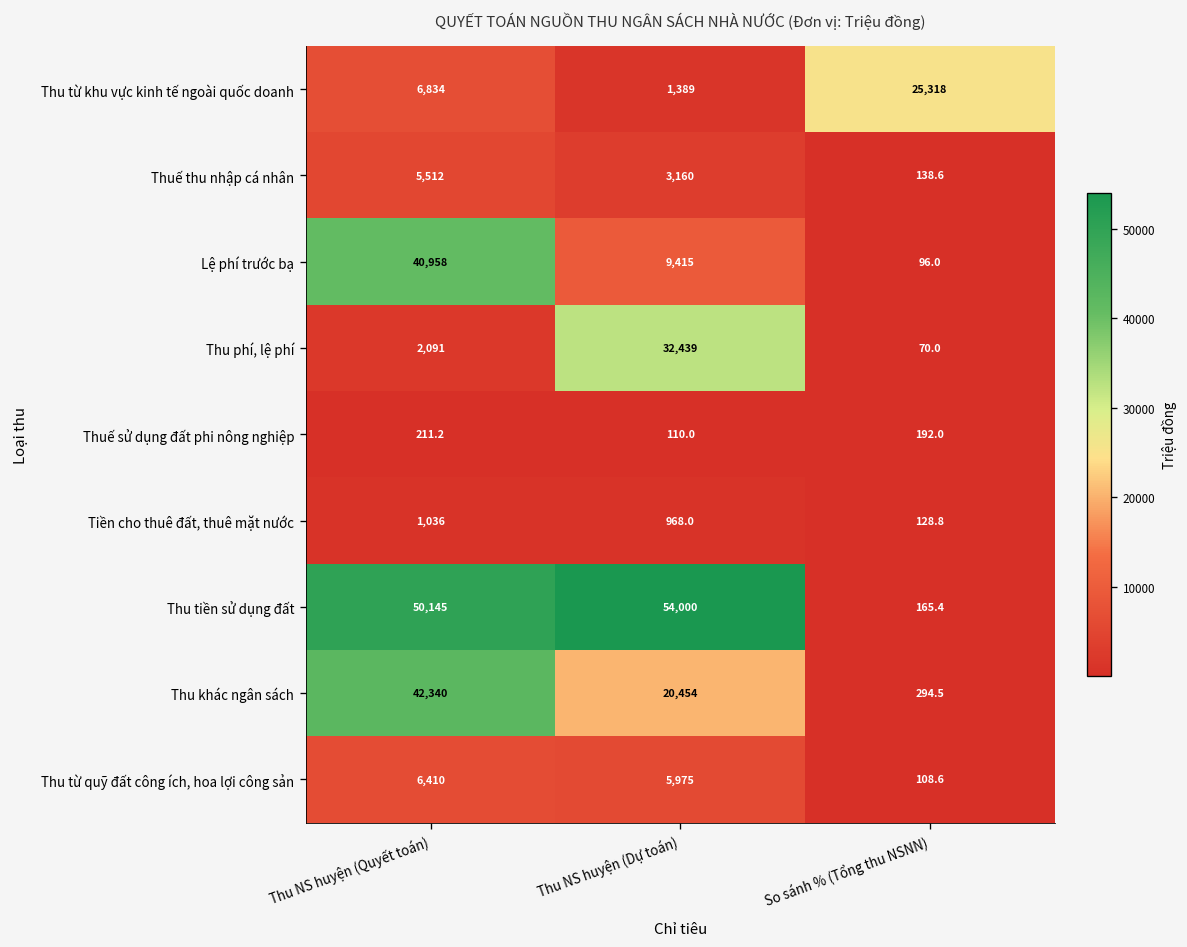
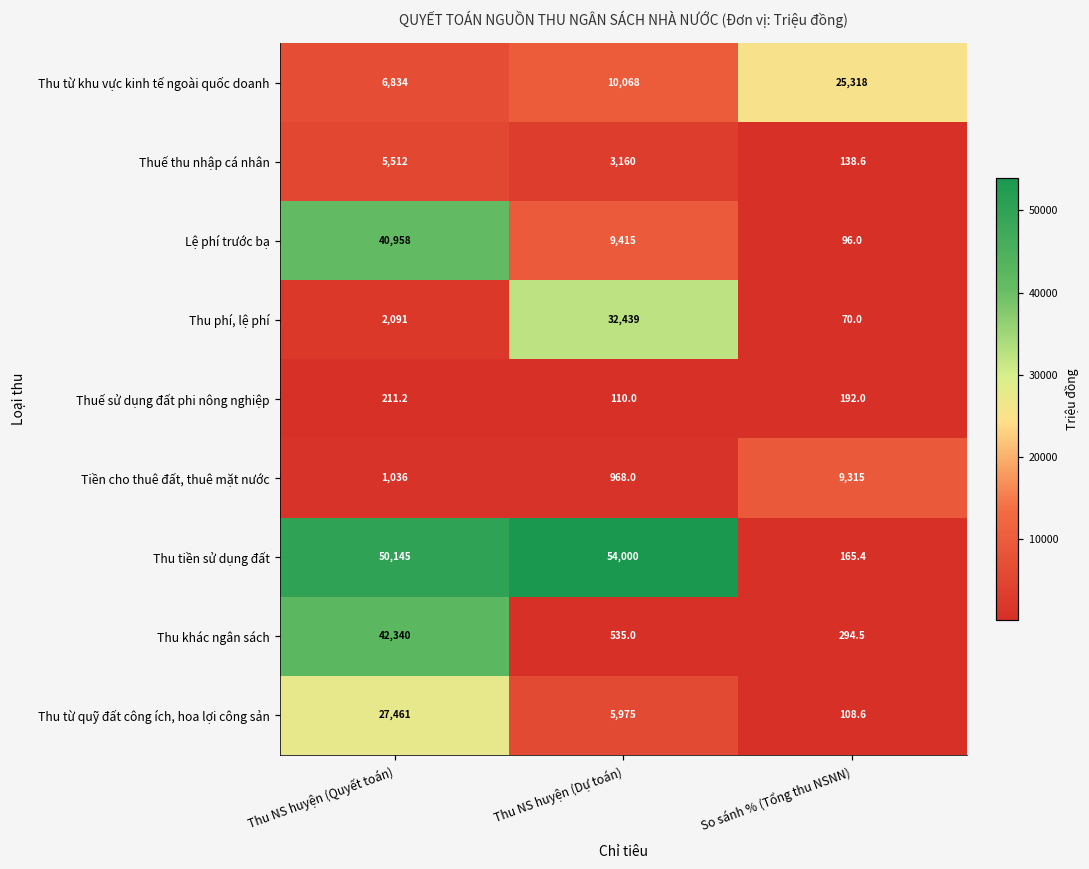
Thu từ khu vực kinh tế ngoài quốc doanh, Thu NS huyện (Dự toán): 1,389 -> 10,068
Tiền cho thuê đất, thuê mặt nước, So sánh % (Tổng thu NSNN): 128.8 -> 9,315
Thu khác ngân sách, Thu NS huyện (Dự toán): 20,454 -> 535.0
Thu từ quỹ đất công ích, hoa lợi công sản, Thu NS huyện (Quyết toán): 6,410 -> 27,461
